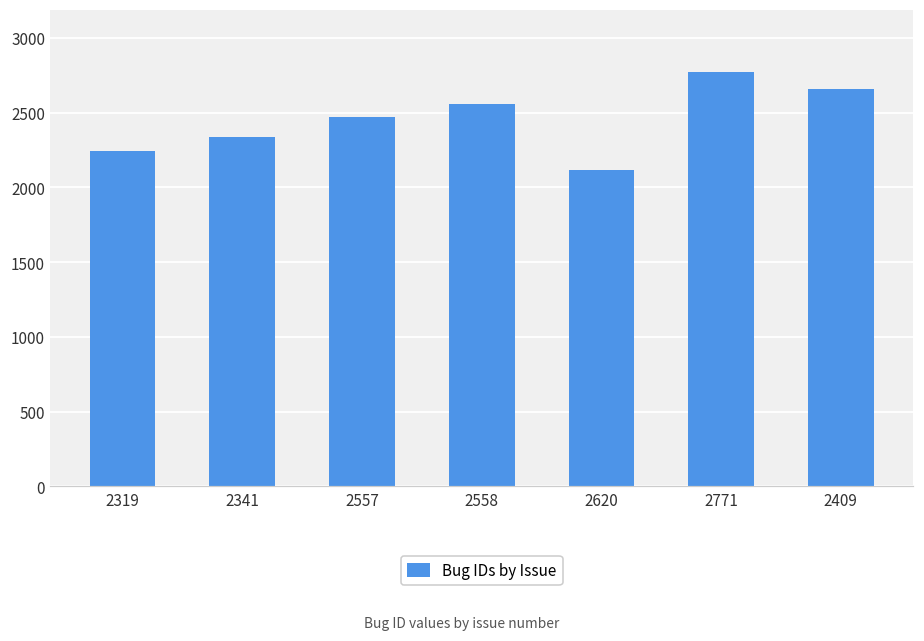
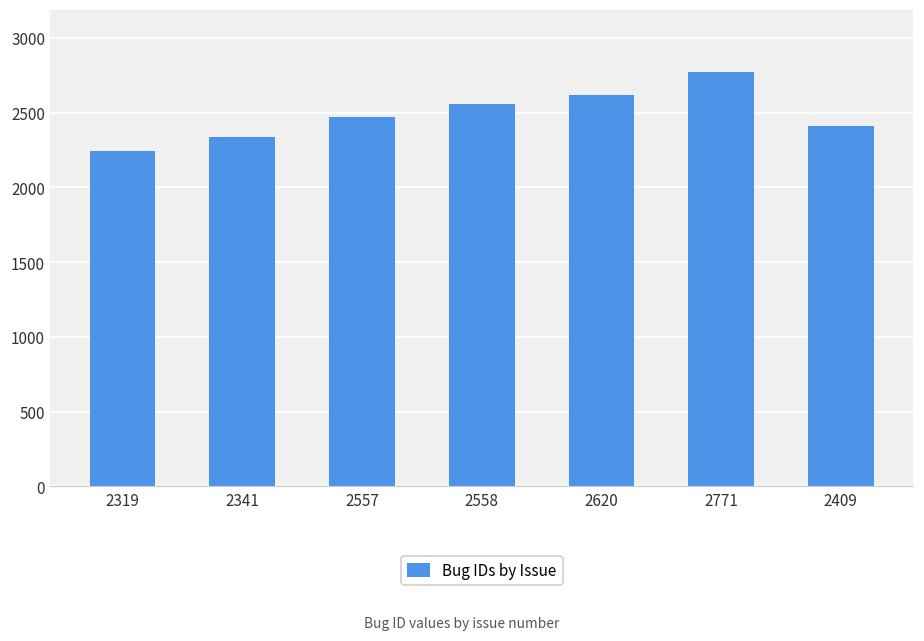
2620: 2120 -> 2620
2409: 2660 -> 2410
